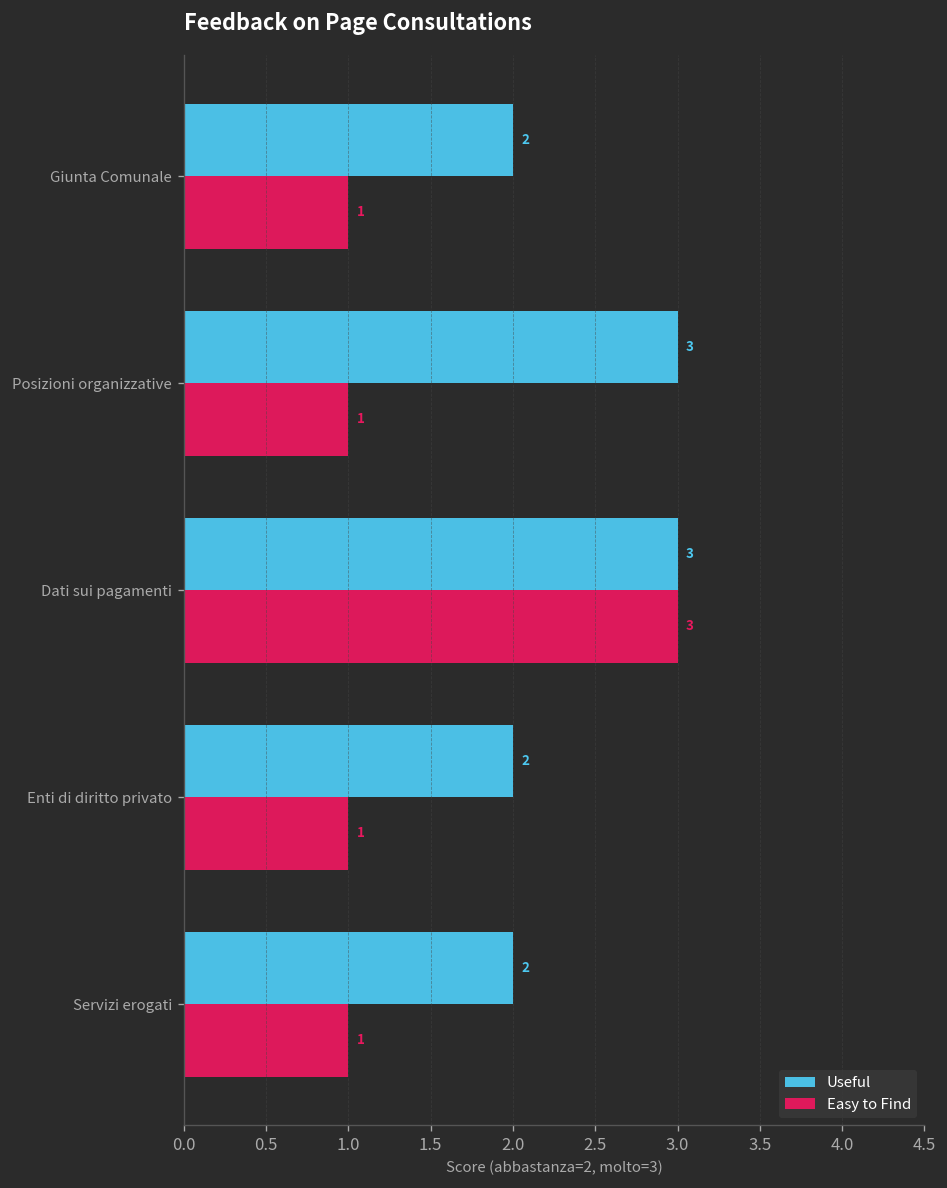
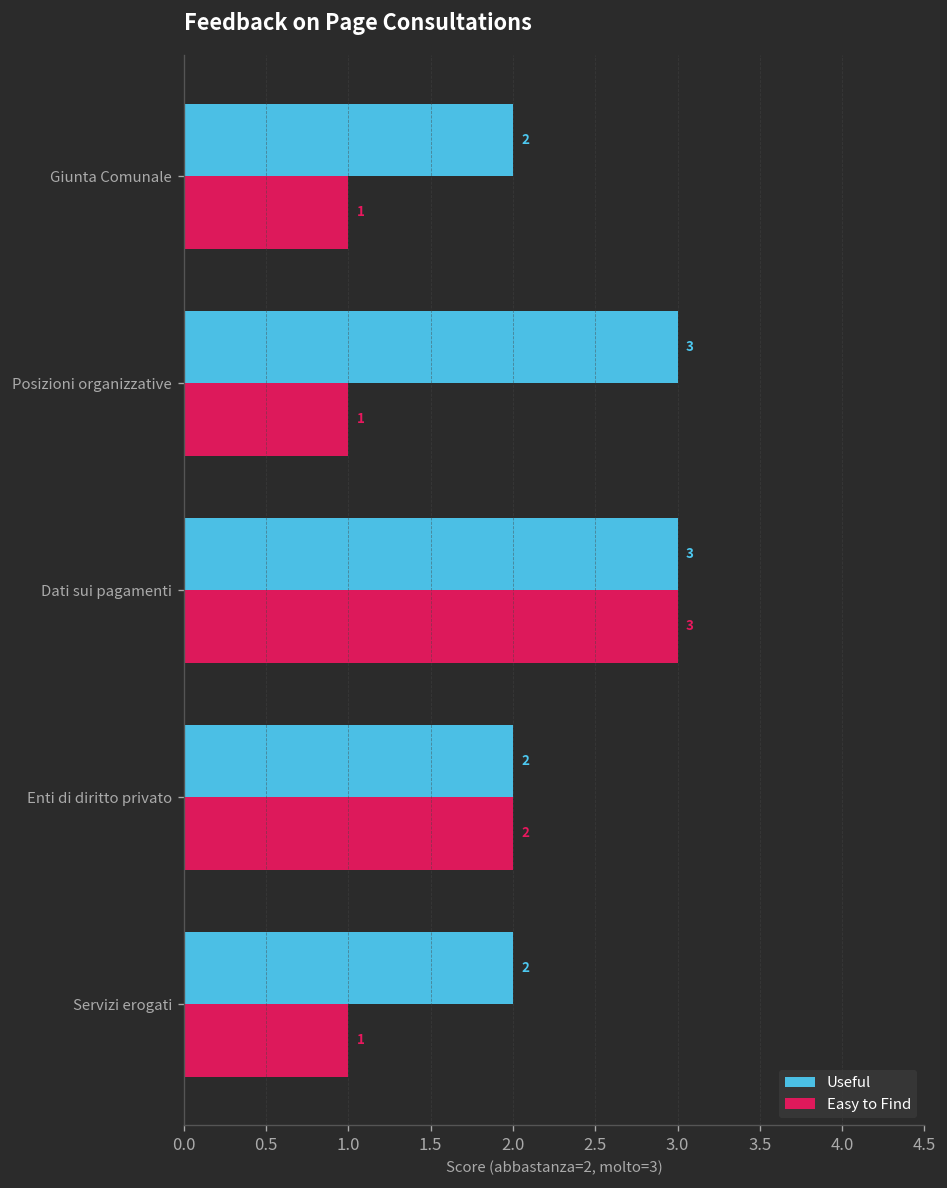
Easy to Find, Enti di diritto privato: 1 -> 2
